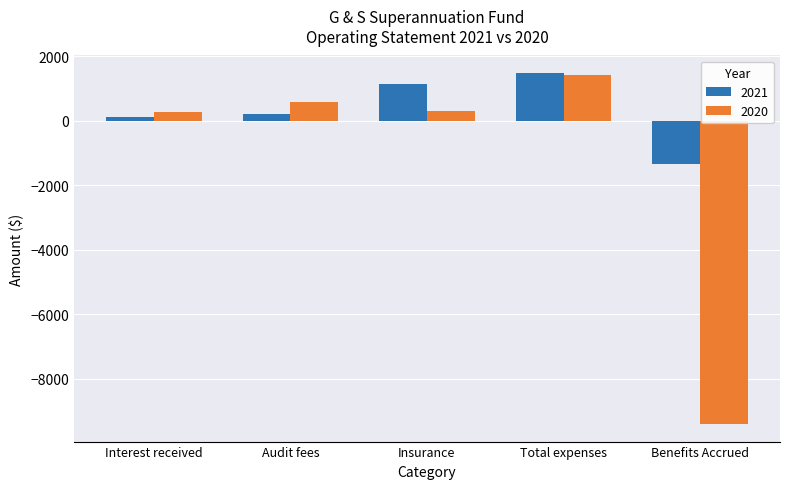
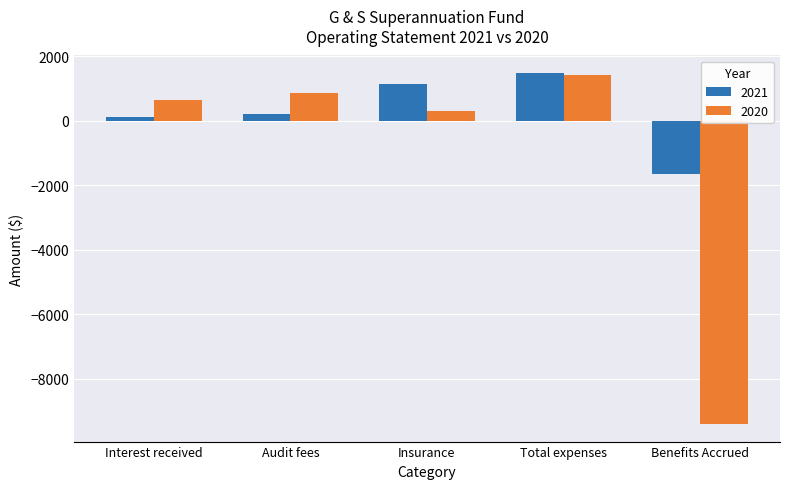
2020, Interest received: 300 -> 700
2020, Audit fees: 600 -> 900
2021, Benefits Accrued: -1300 -> -1700
